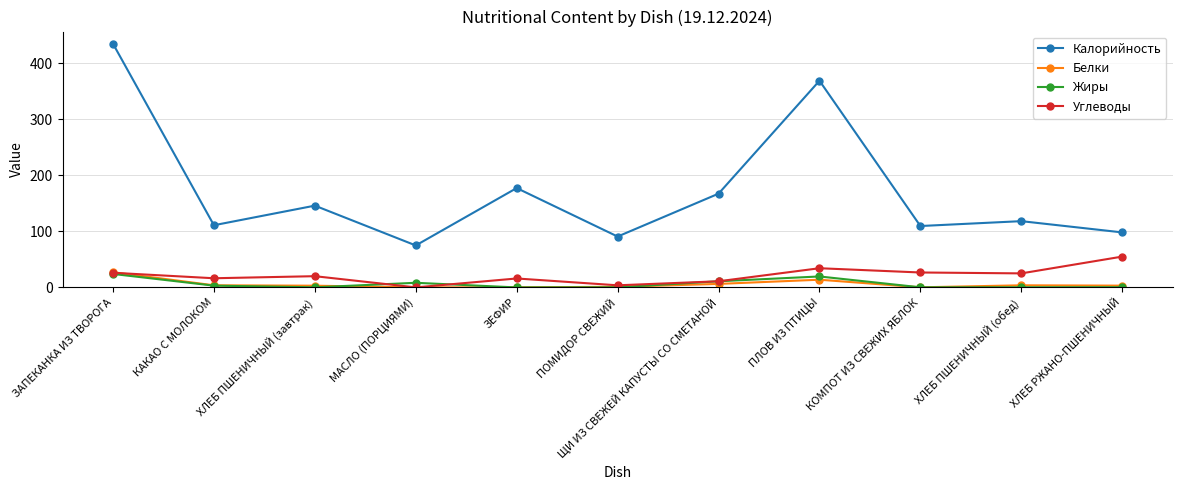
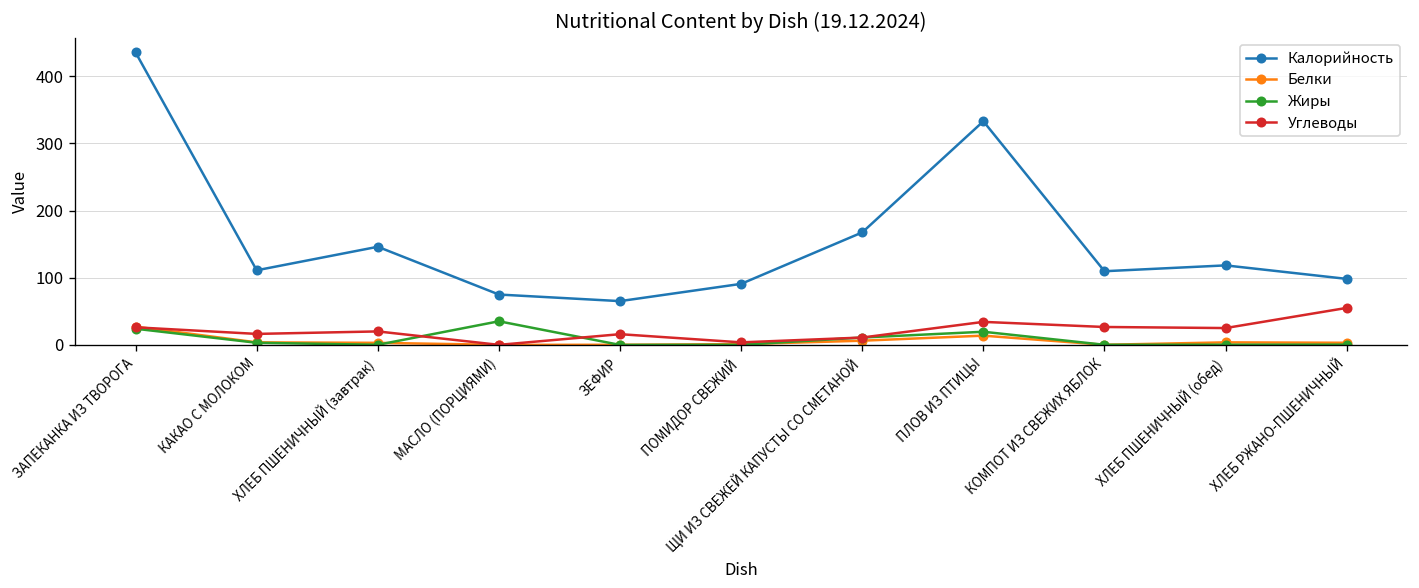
Жиры, МАСЛО (ПОРЦИЯМИ): 10 -> 40
Калорийность, ЗЕФИР: 180 -> 70
Калорийность, ПЛОВ ИЗ ПТИЦЫ: 370 -> 330
